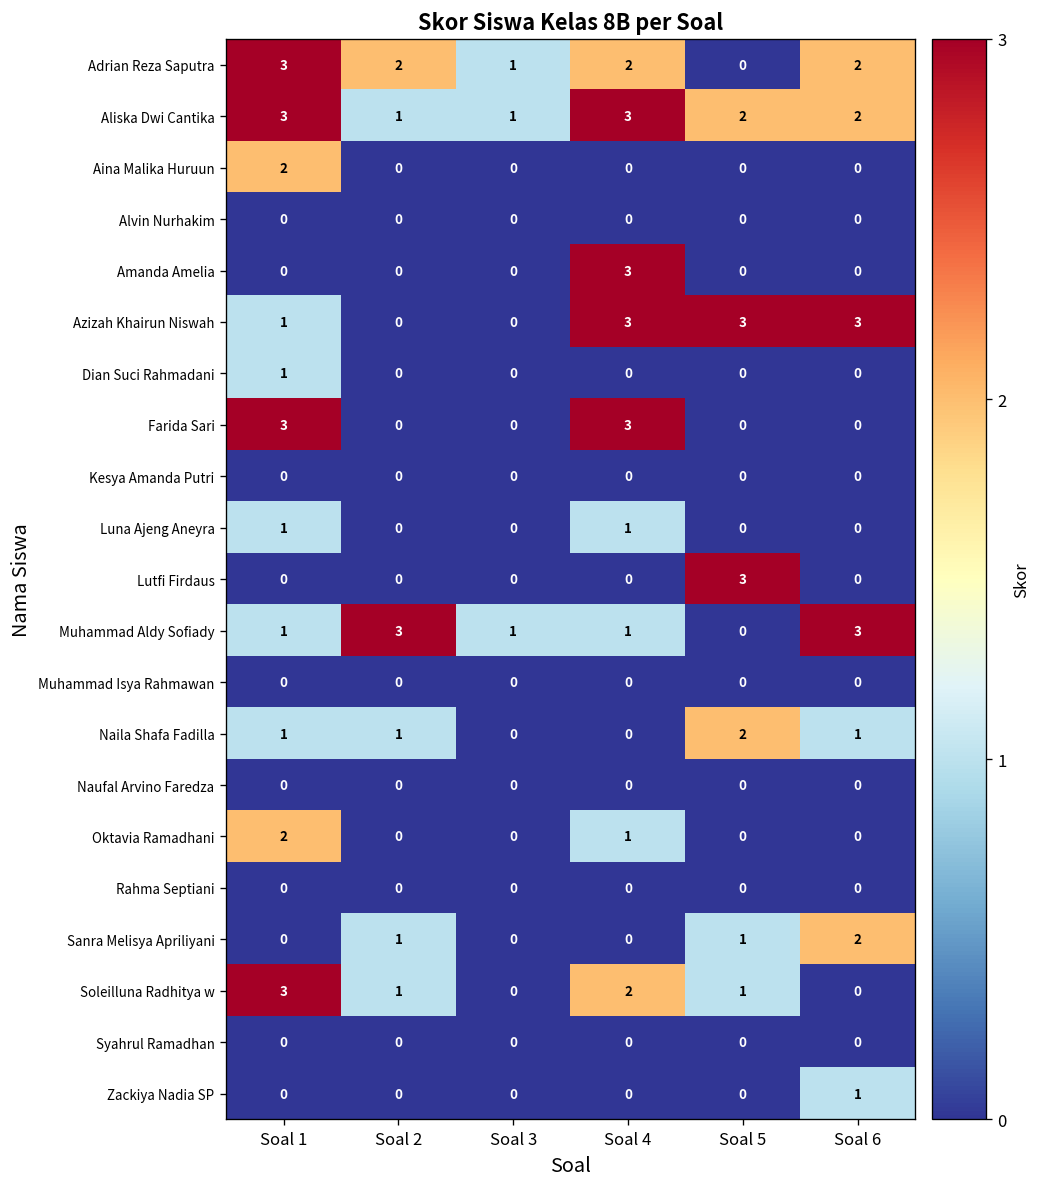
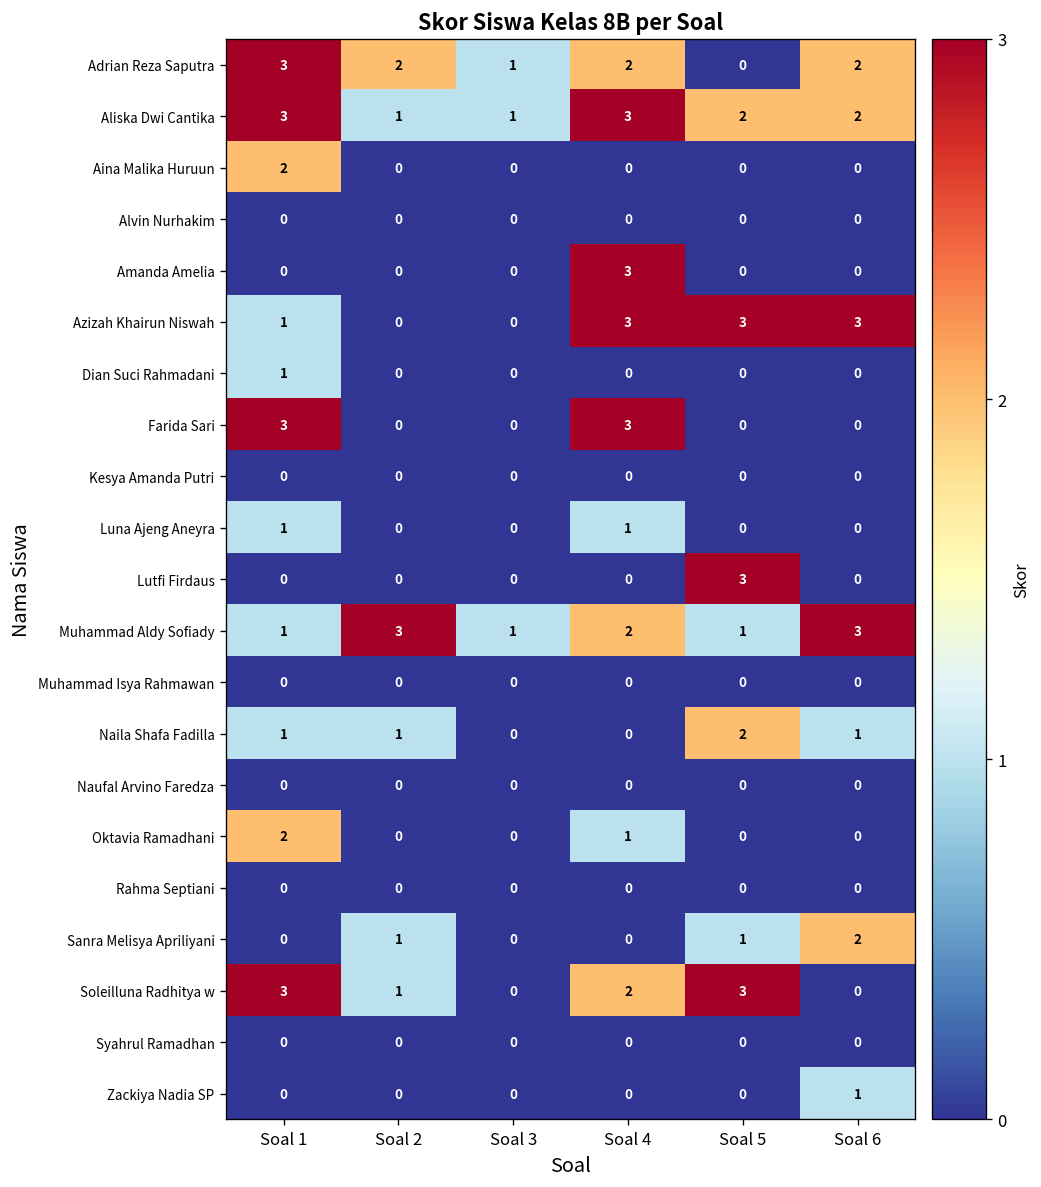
Muhammad Aldy Sofiady, Soal 4: 1 -> 2
Muhammad Aldy Sofiady, Soal 5: 0 -> 1
Soleilluna Radhitya w, Soal 5: 1 -> 3
